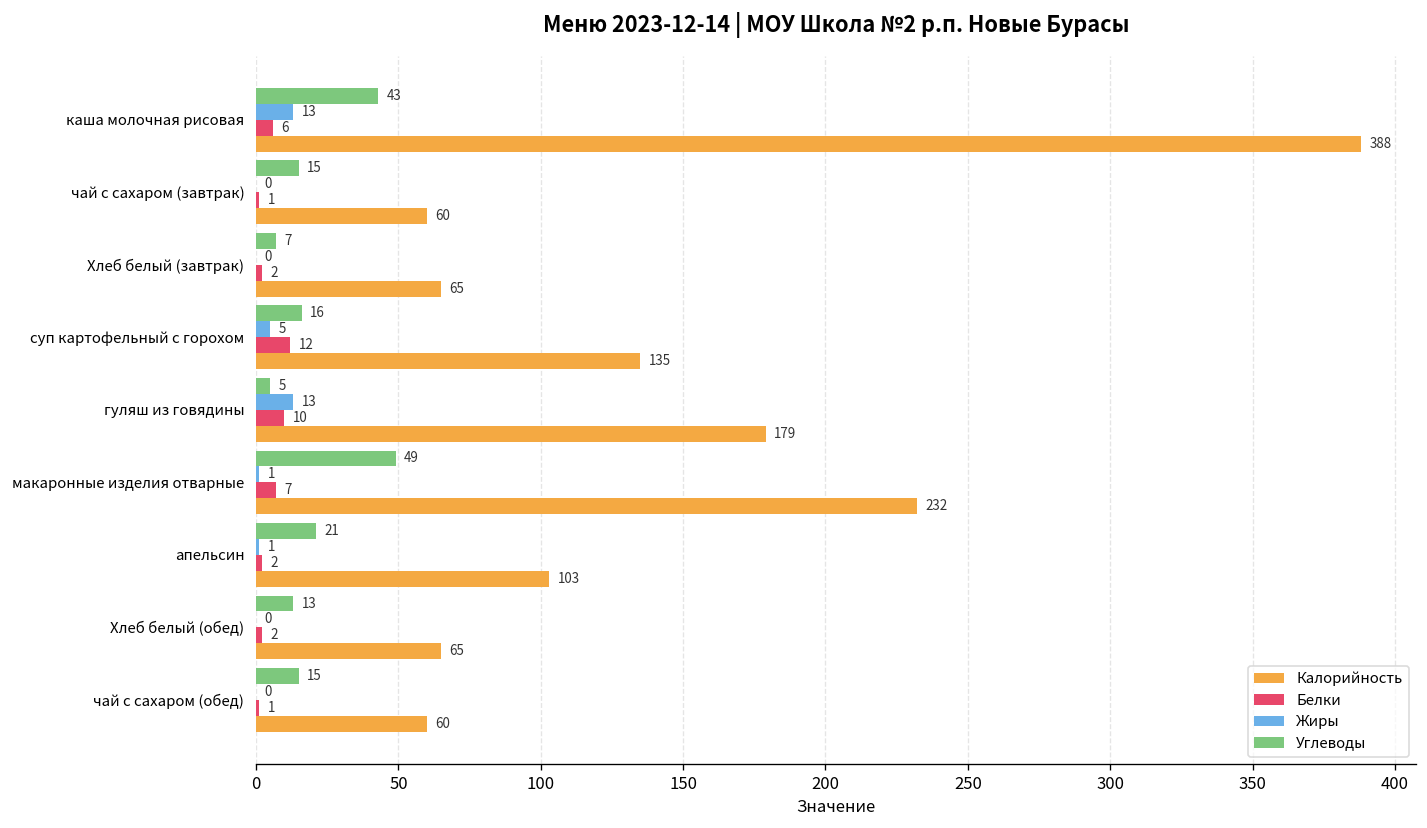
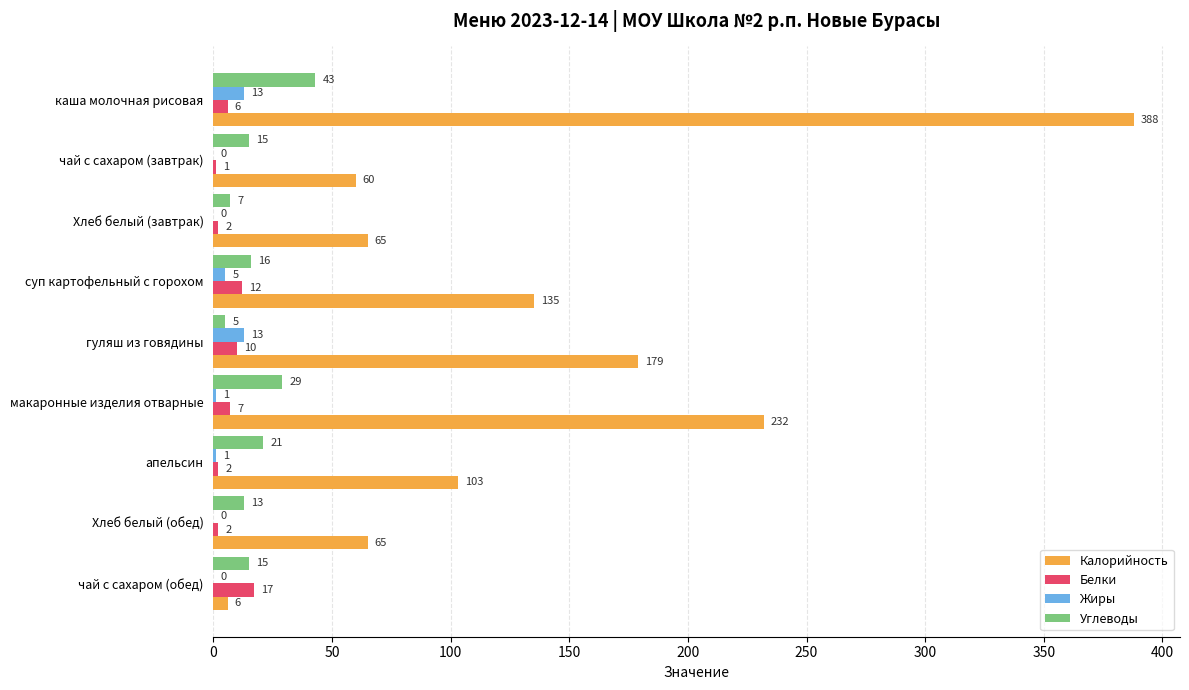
Углеводы, макаронные изделия отварные: 49 -> 29
Белки, чай с сахаром (обед): 1 -> 17
Калорийность, чай с сахаром (обед): 60 -> 6
